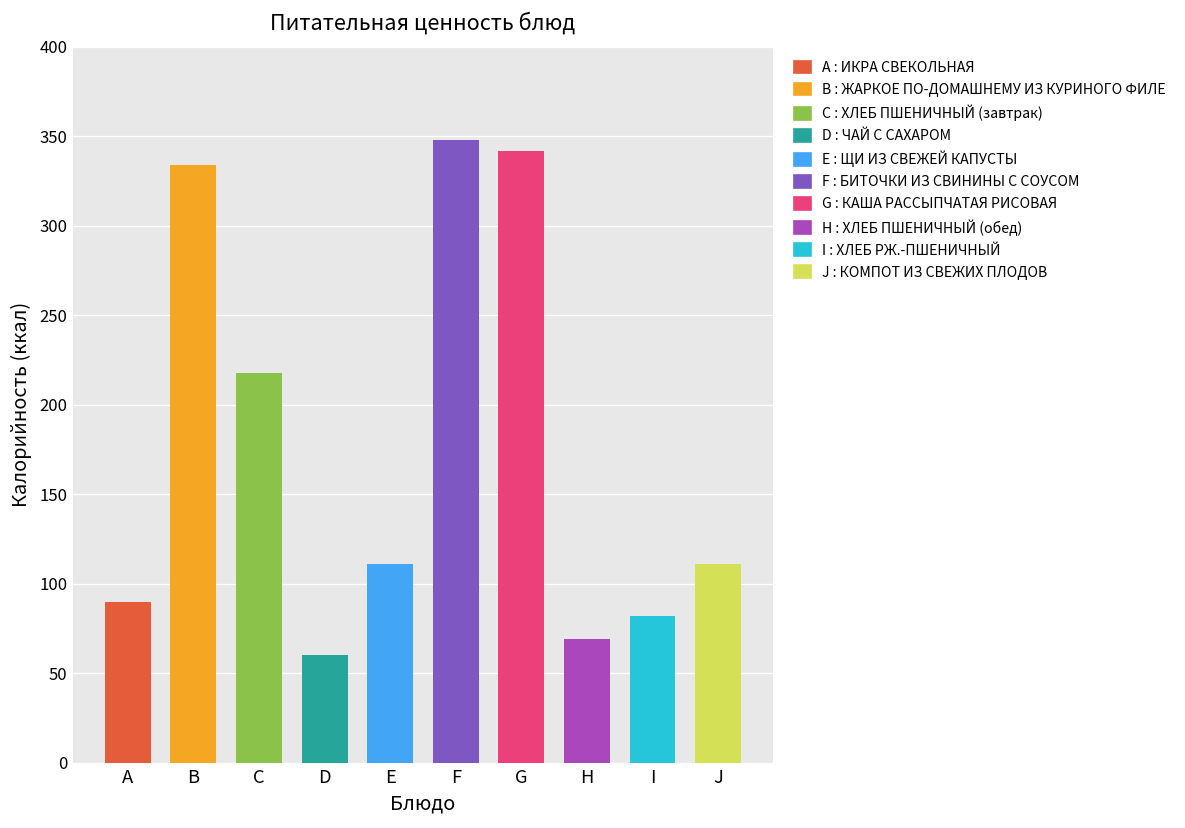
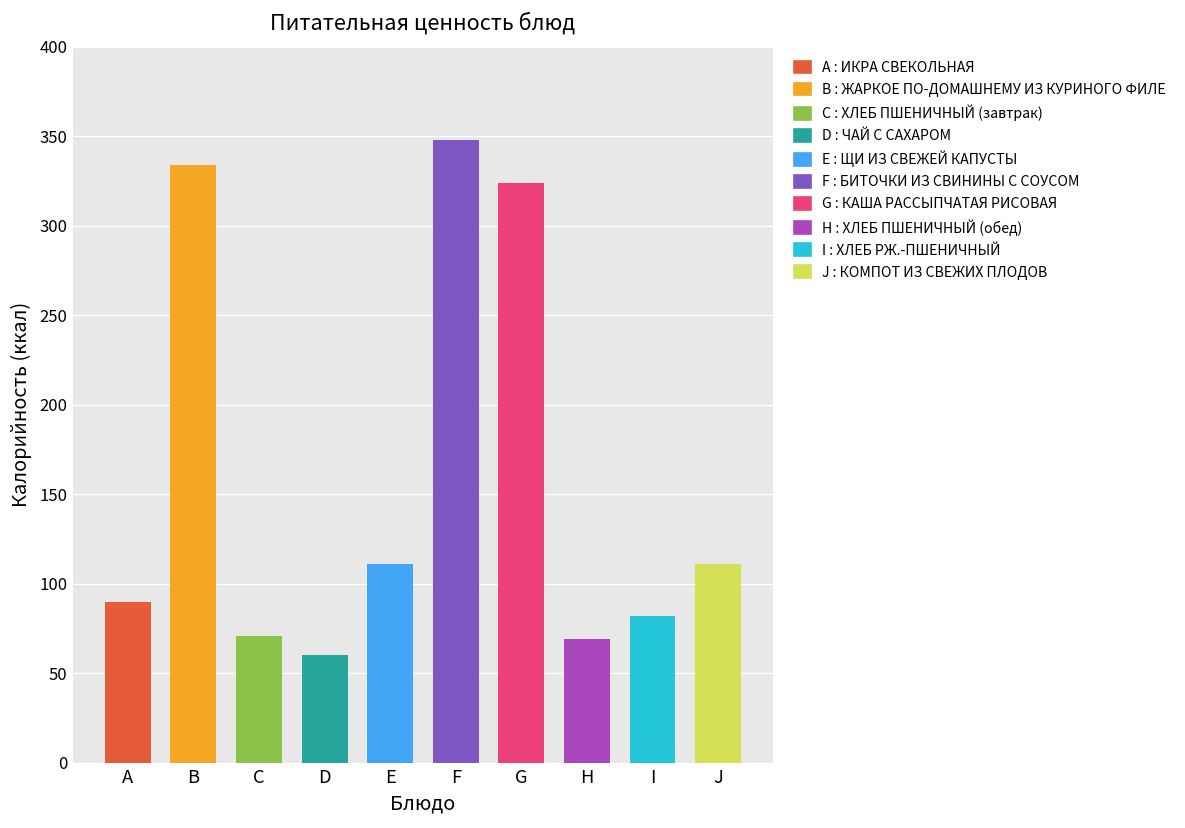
C: 218 -> 71
G: 342 -> 324
